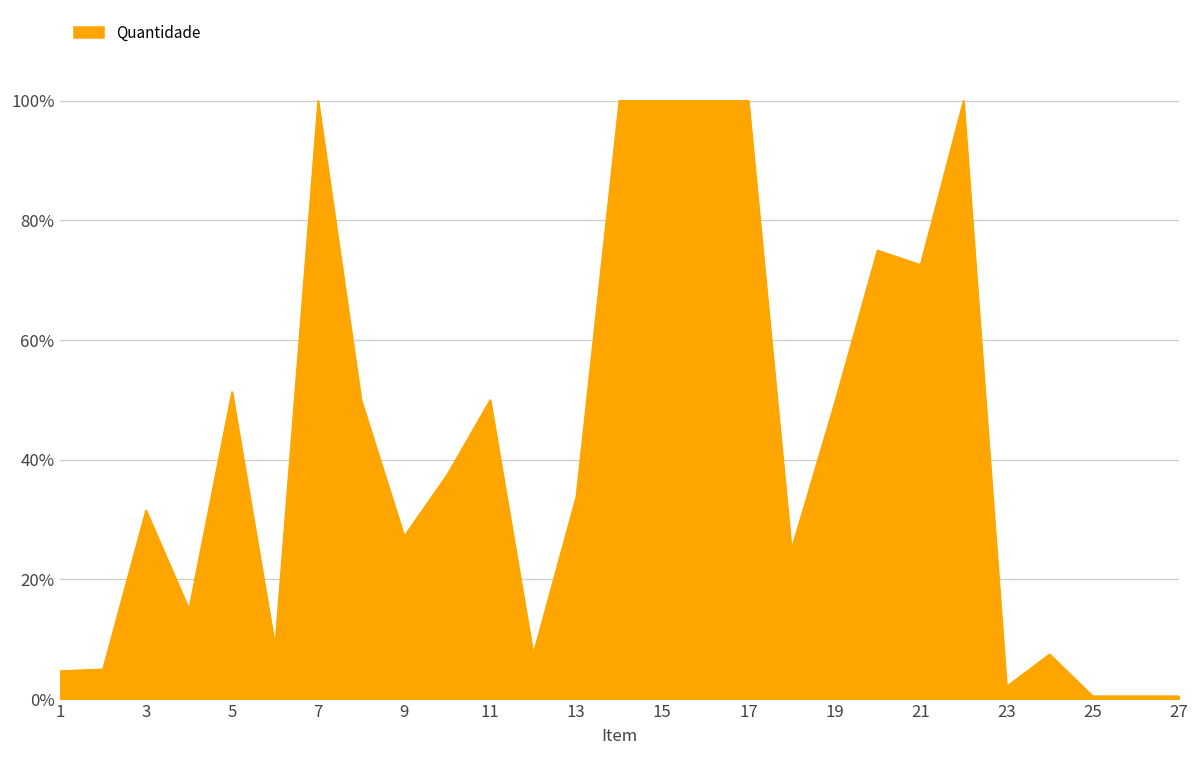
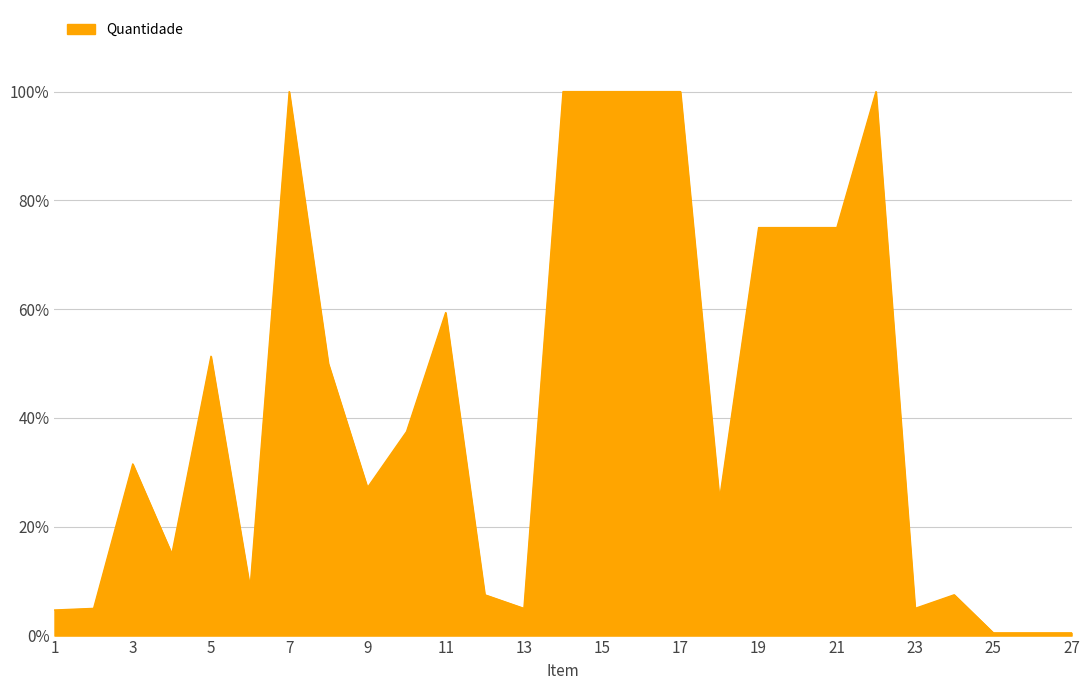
11: 50% -> 59%
13: 34% -> 5%
19: 49% -> 75%
21: 73% -> 75%
23: 2% -> 5%
